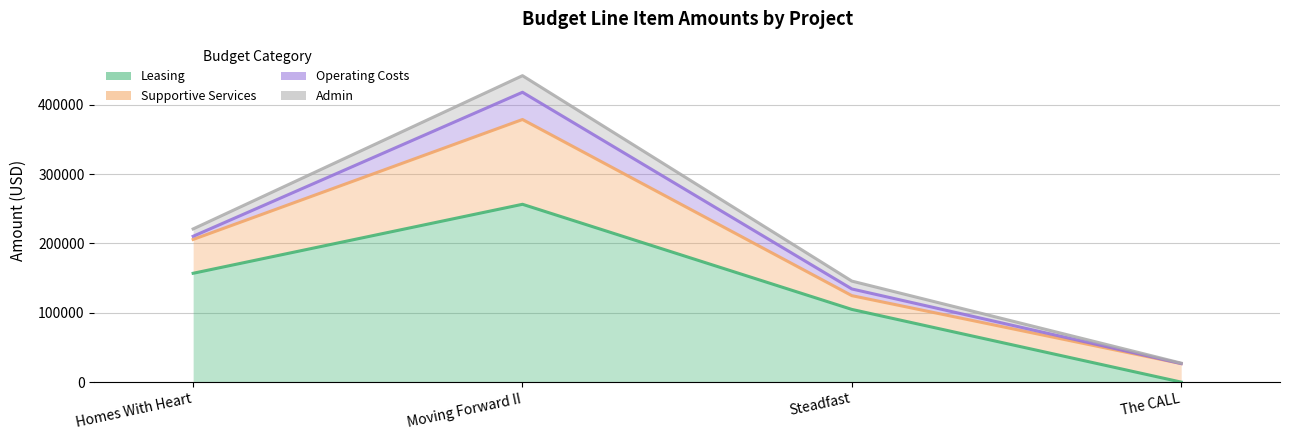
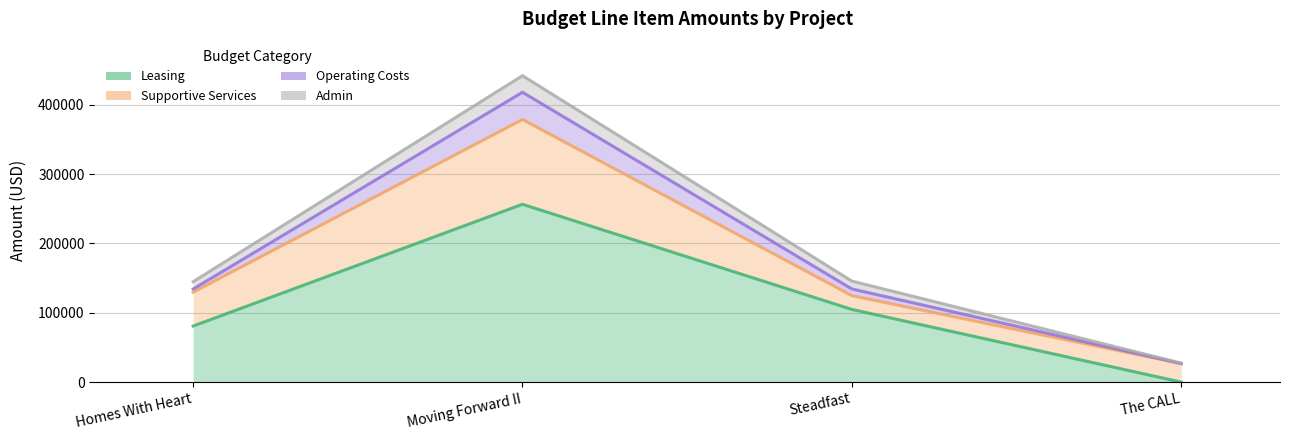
Leasing, Homes With Heart: 160000 -> 80000
